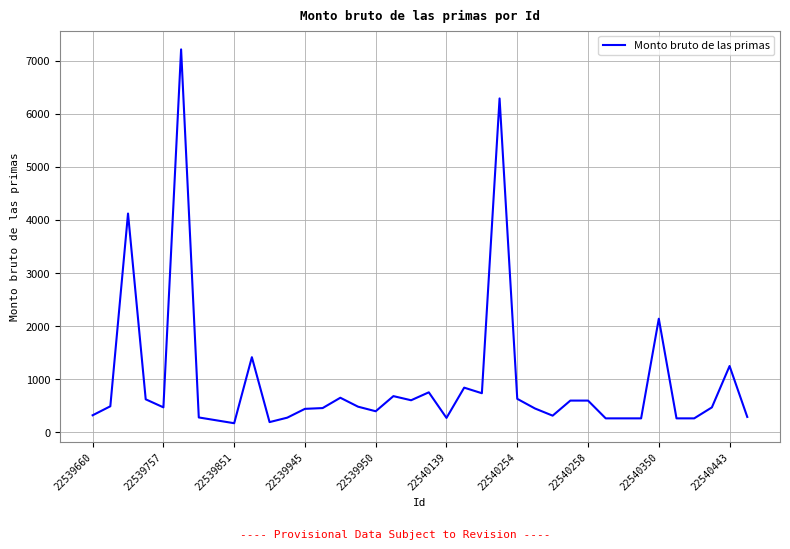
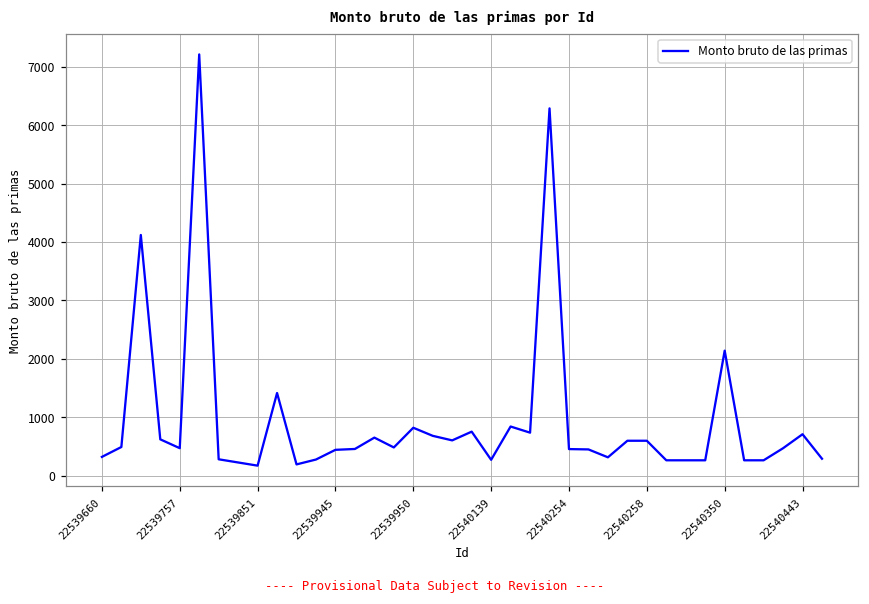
22539950: 400 -> 800
22540254: 600 -> 500
22540443: 1200 -> 700
